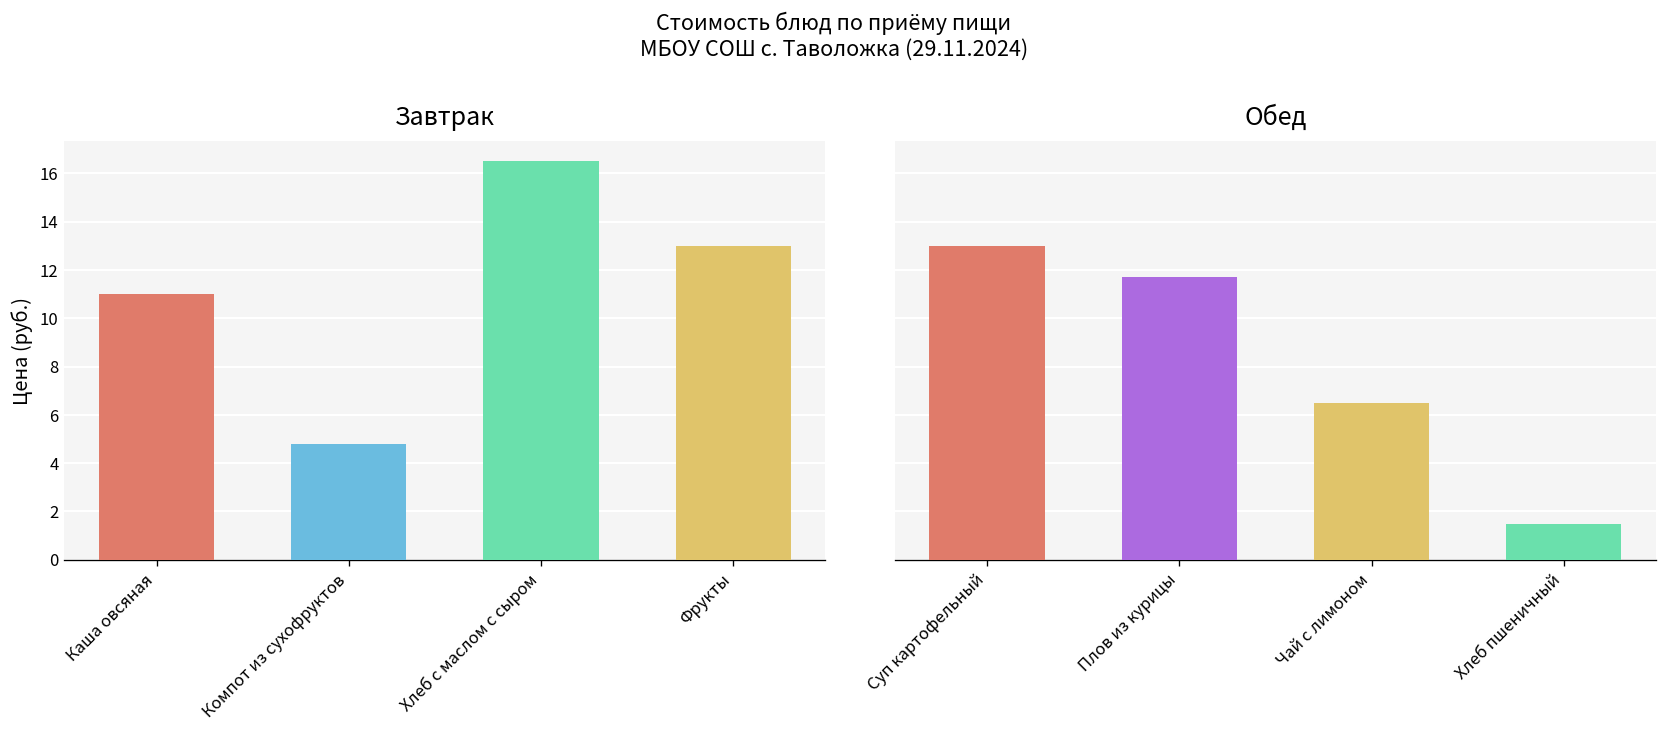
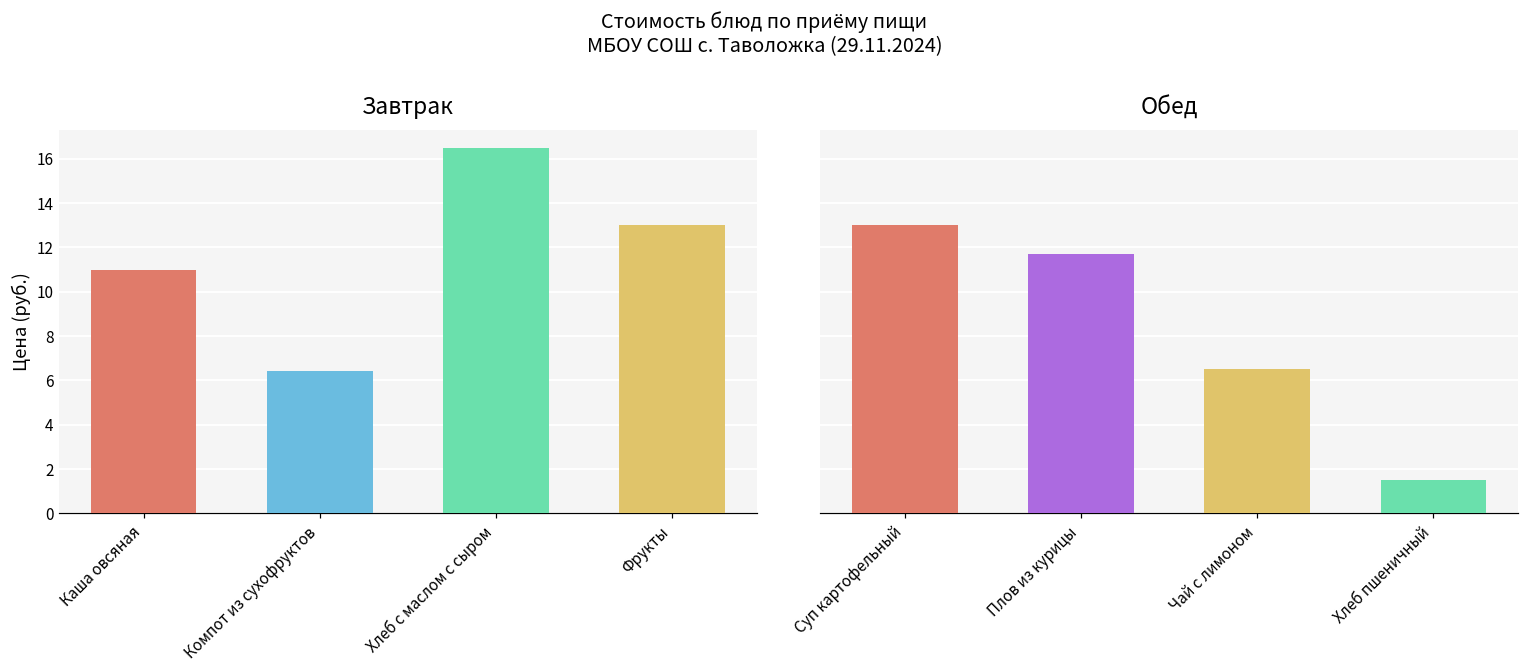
Завтрак, Компот из сухофруктов: 4.8 -> 6.4
